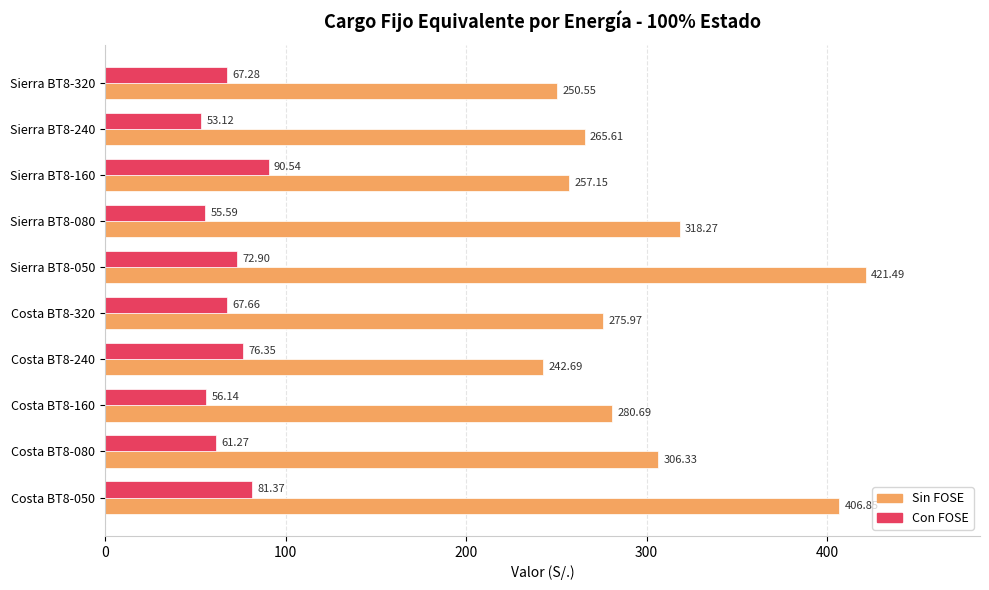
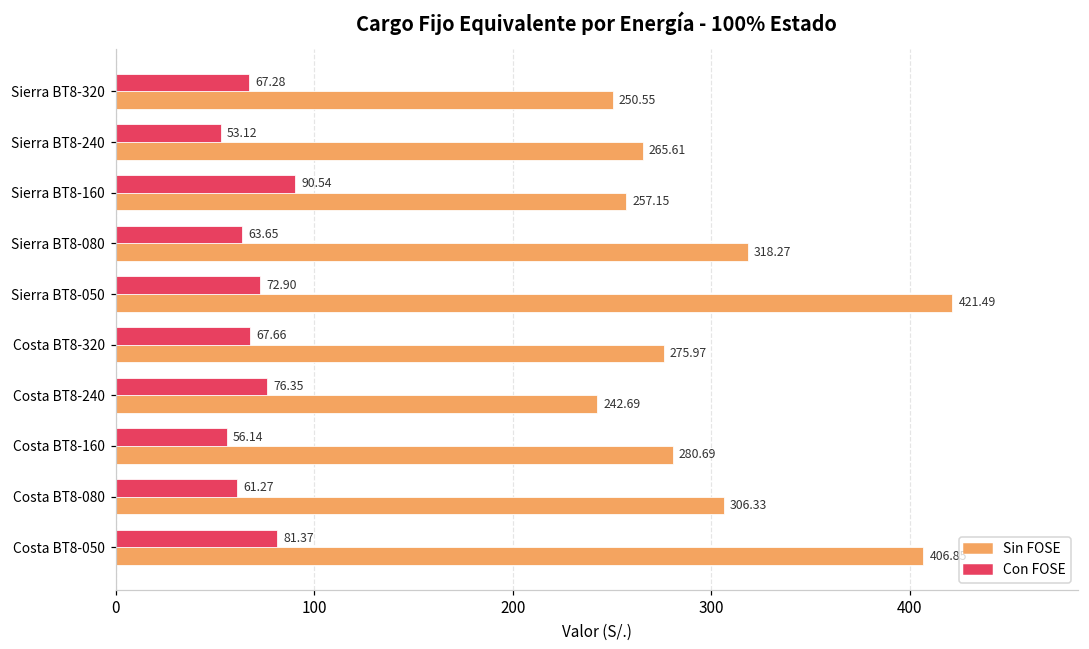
Con FOSE, Sierra BT8-080: 55.59 -> 63.65
